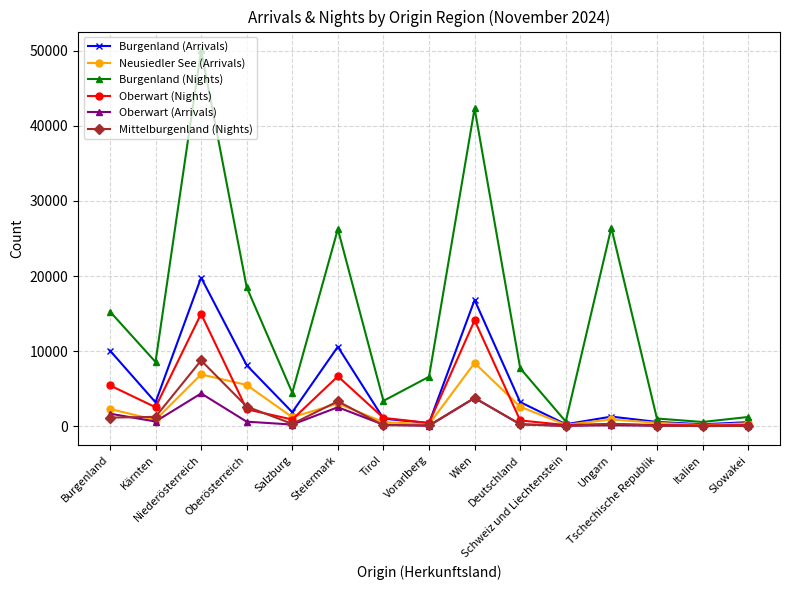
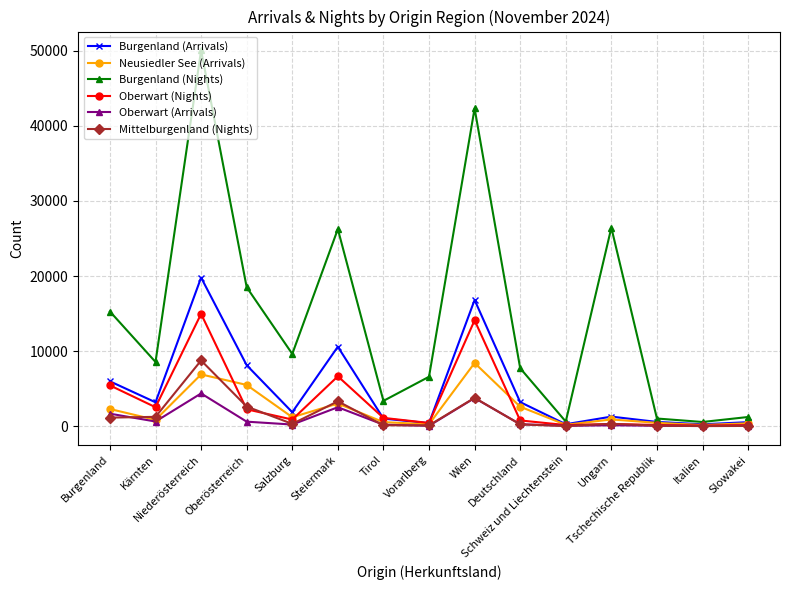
Burgenland (Arrivals), Burgenland: 10000 -> 6000
Burgenland (Nights), Salzburg: 4000 -> 10000
